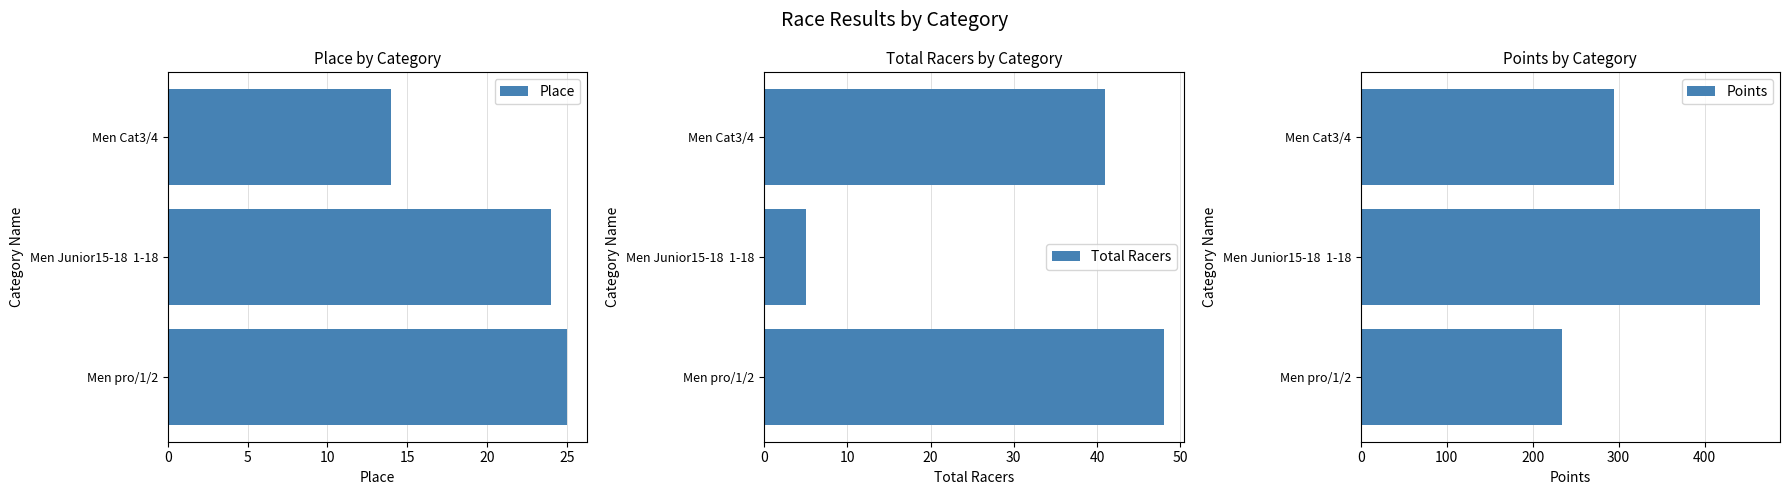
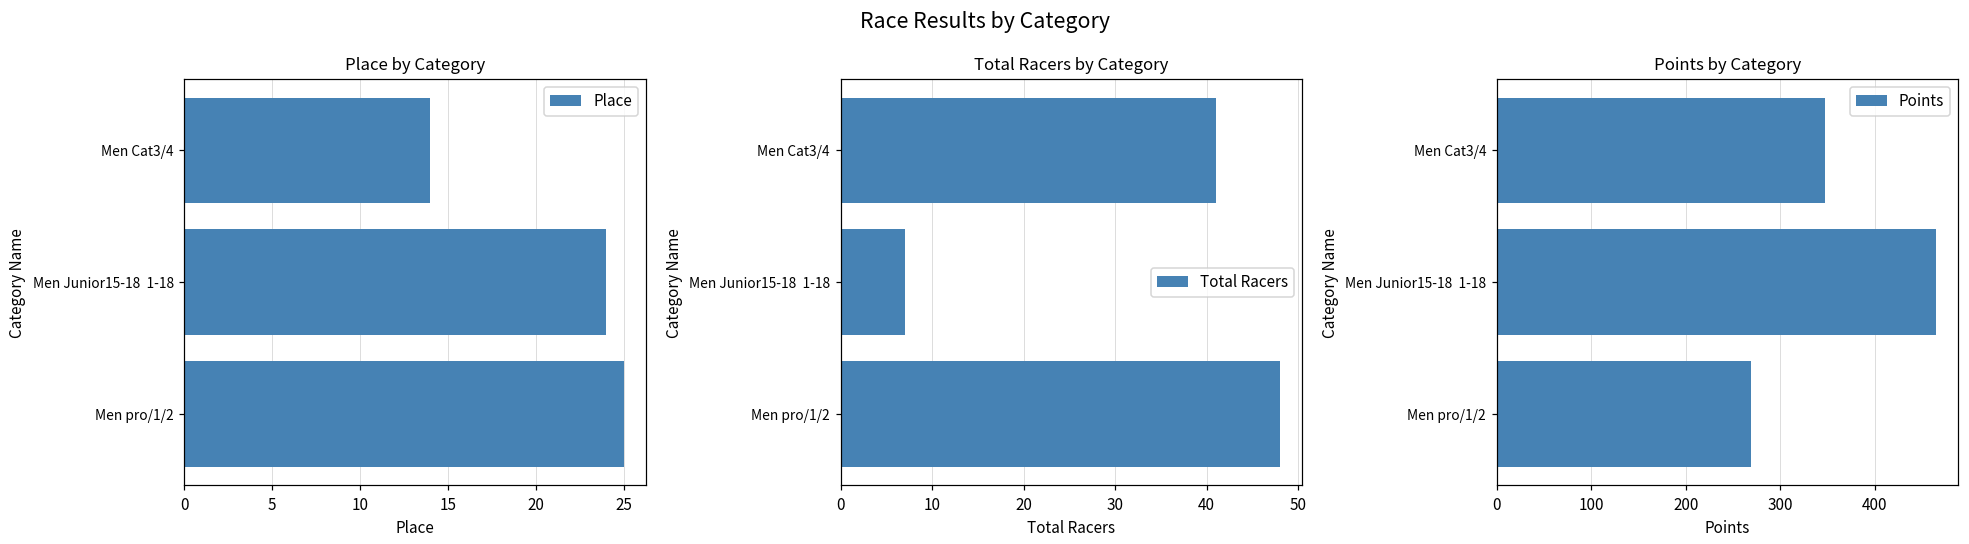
Total Racers by Category, Men Junior15-18 1-18: 5 -> 7
Points by Category, Men Cat3/4: 300 -> 350
Points by Category, Men pro/1/2: 230 -> 270
